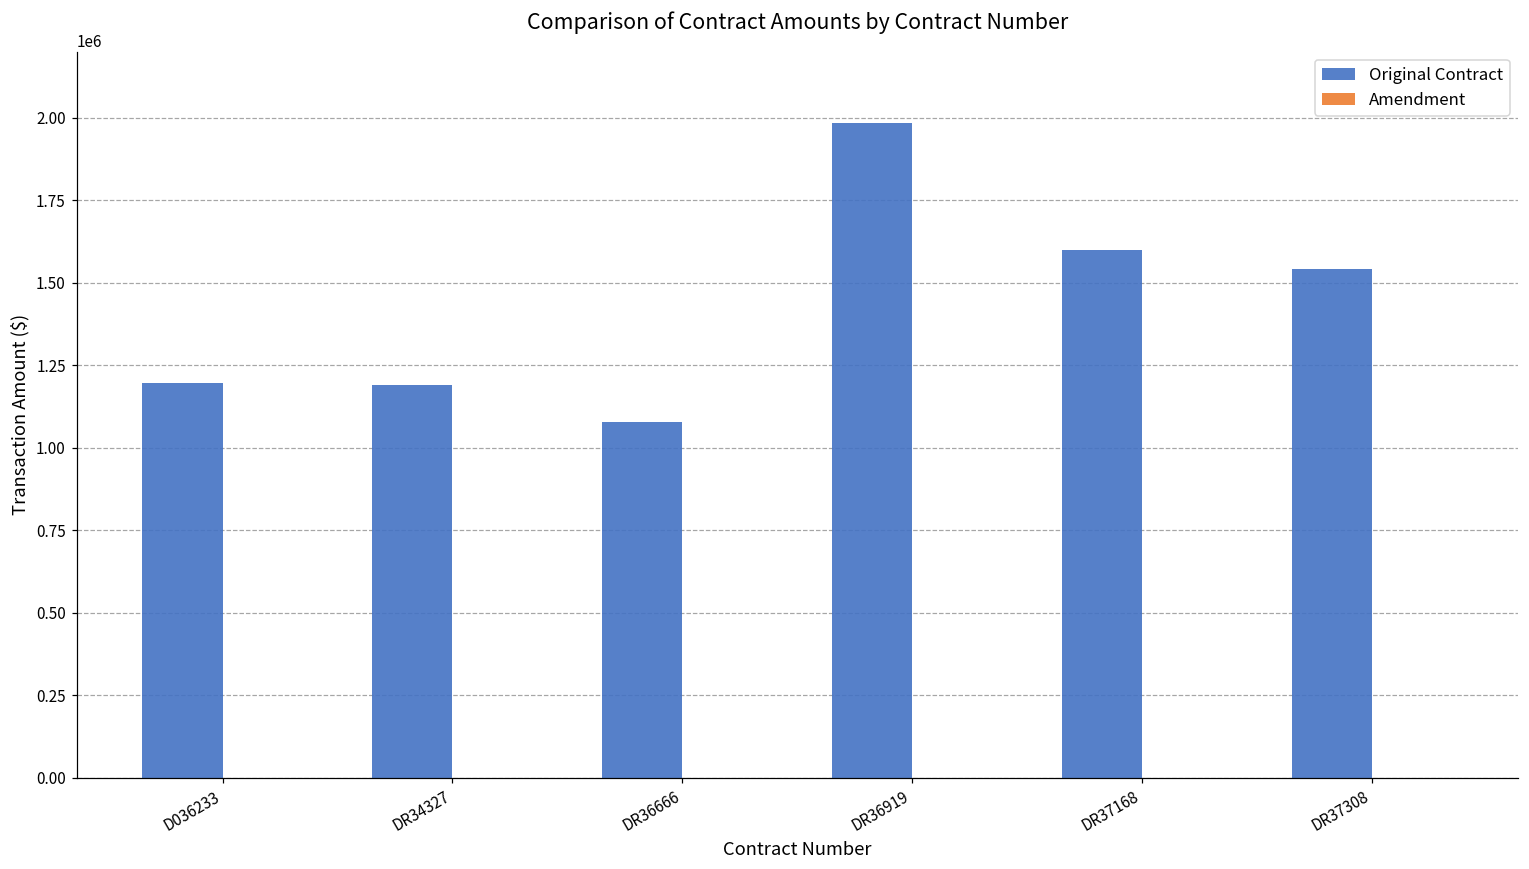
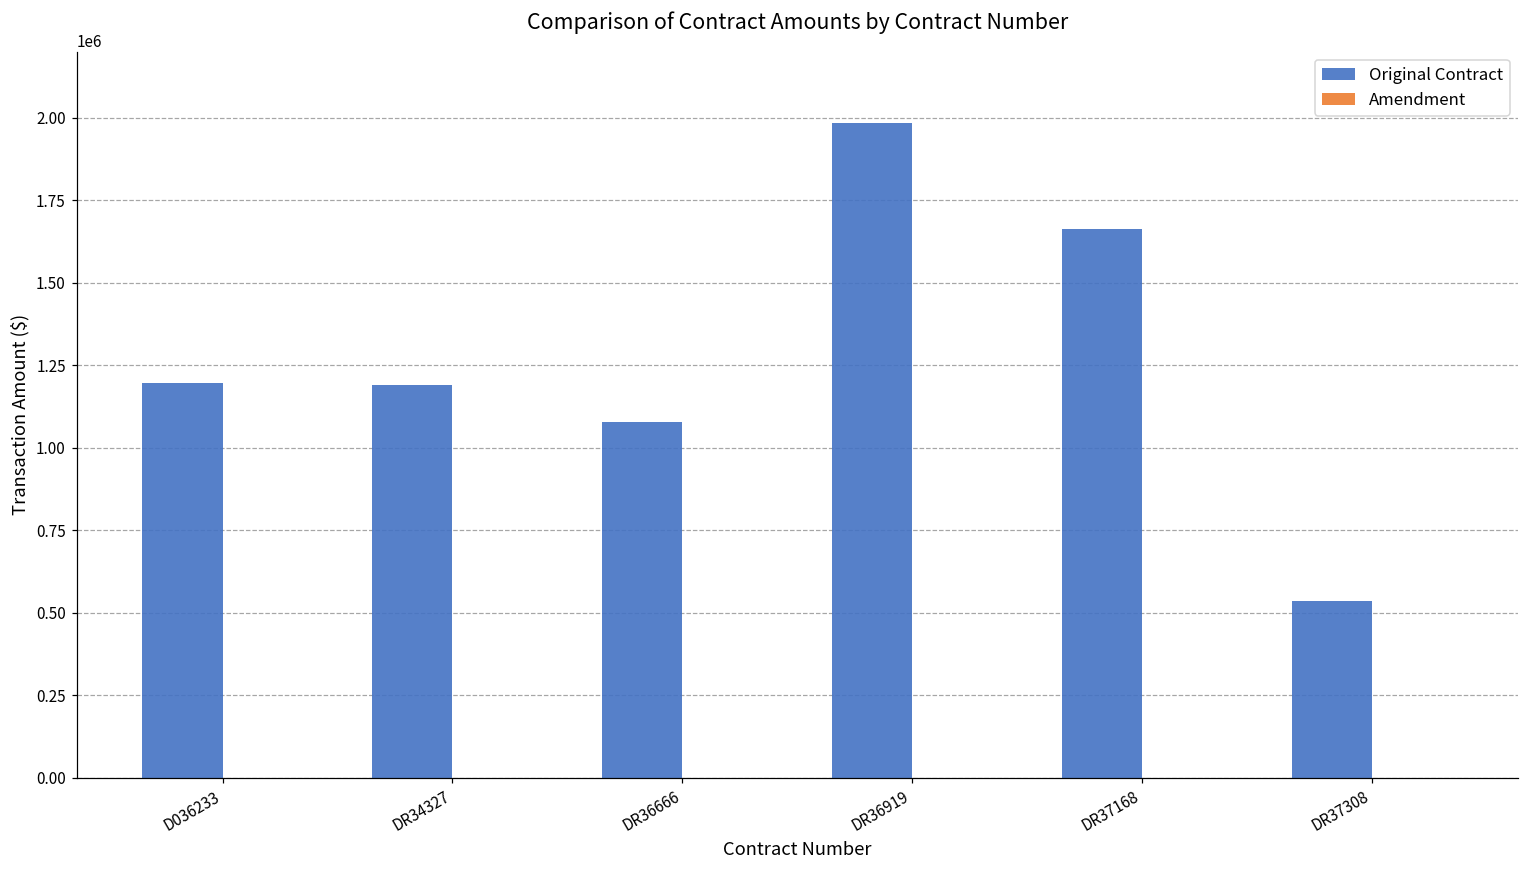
Original Contract, DR37168: 1600000 -> 1660000
Original Contract, DR37308: 1540000 -> 530000
